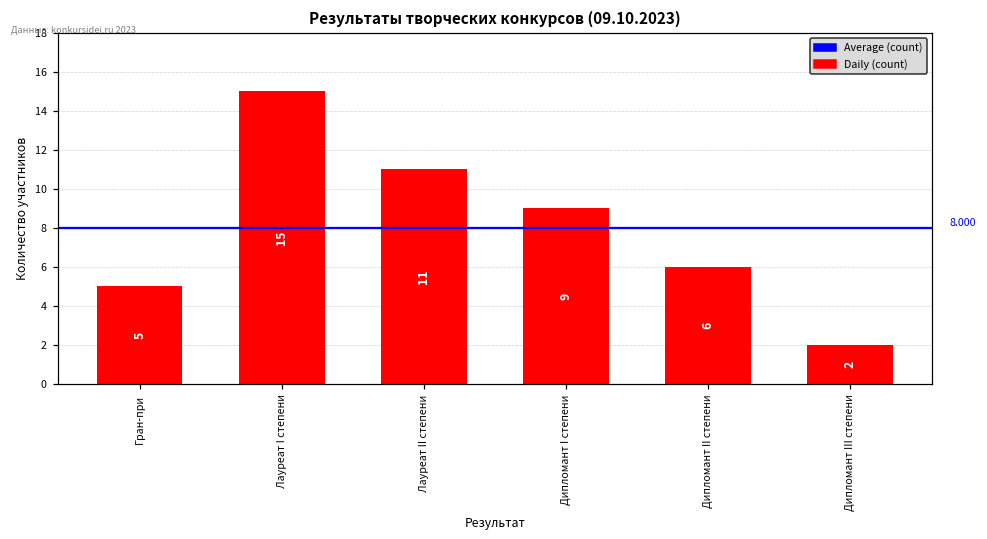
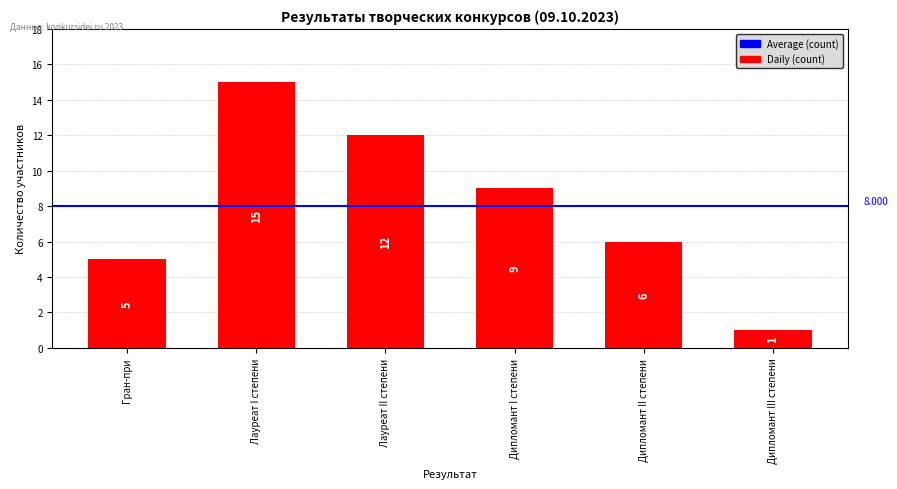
Лауреат II степени: 11 -> 12
Дипломант III степени: 2 -> 1
